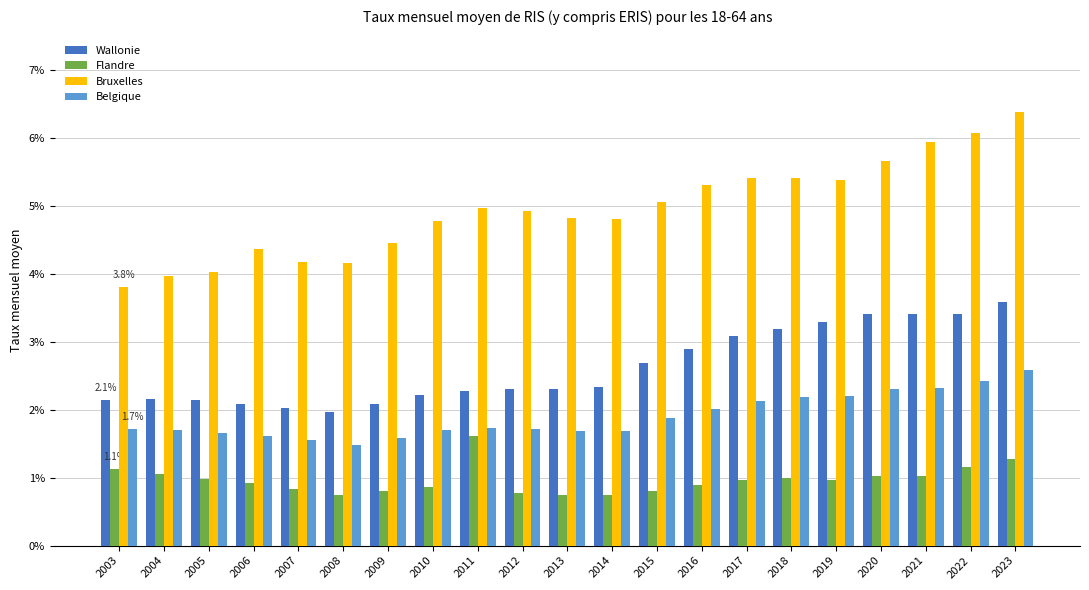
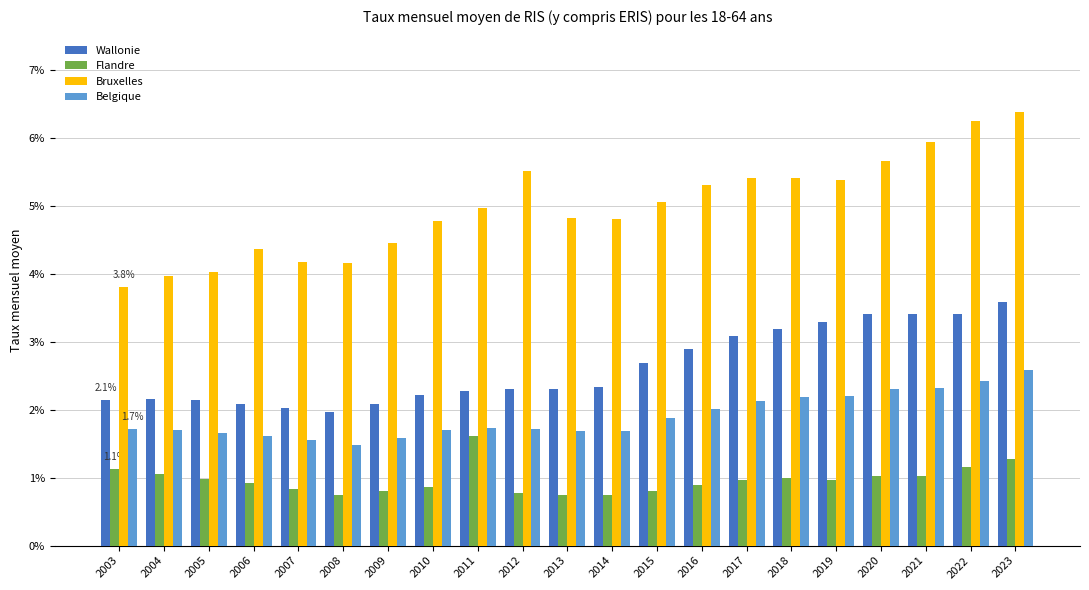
Bruxelles, 2012: 4.9% -> 5.5%
Bruxelles, 2022: 6.1% -> 6.2%
